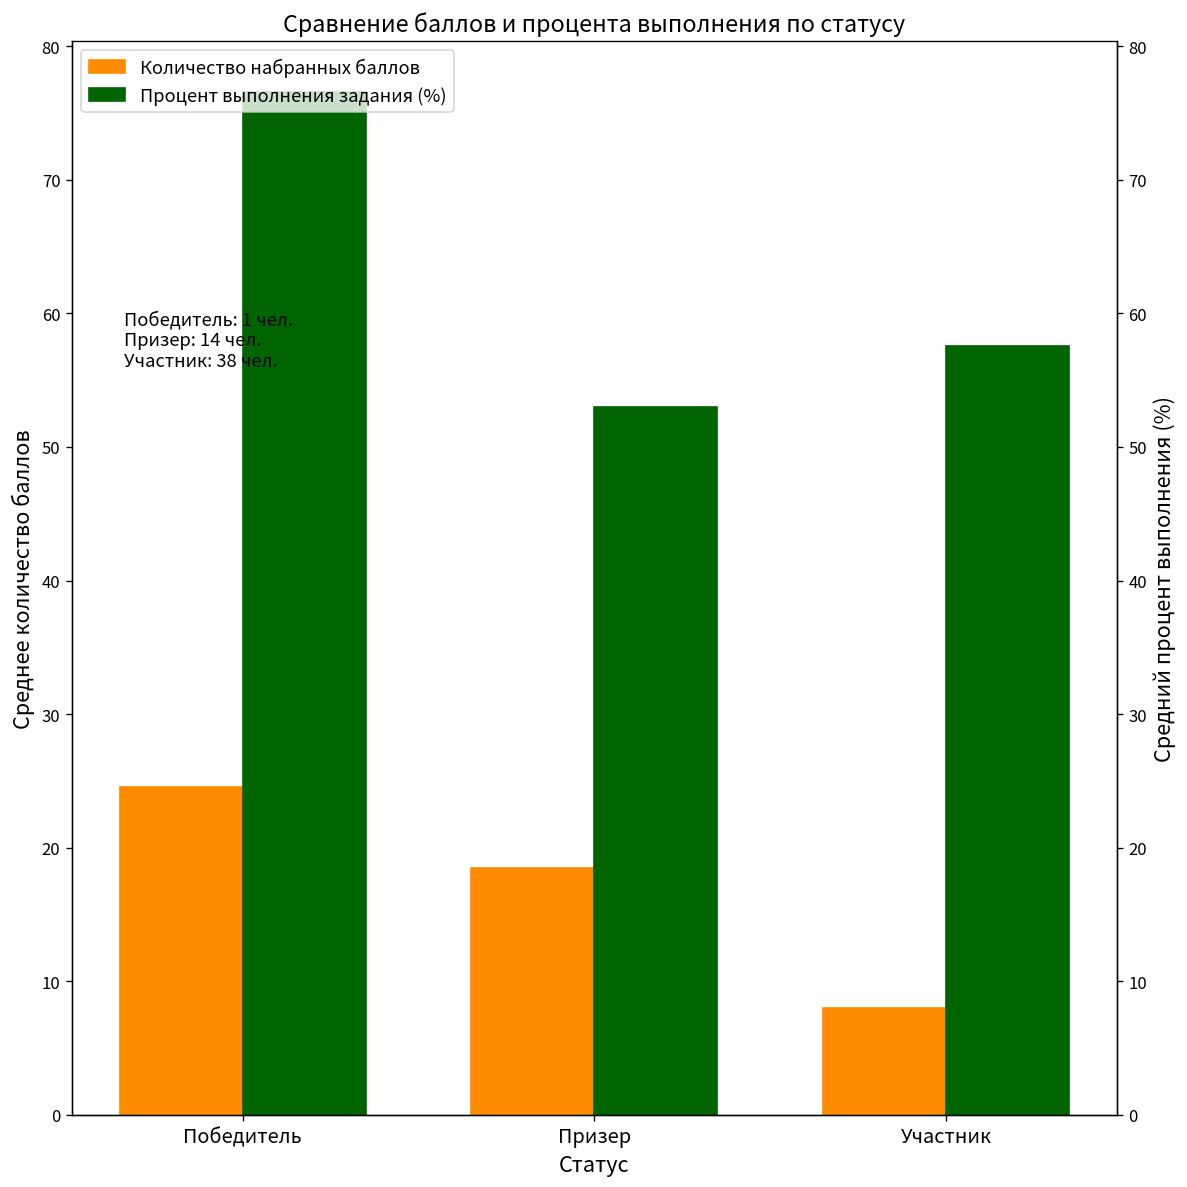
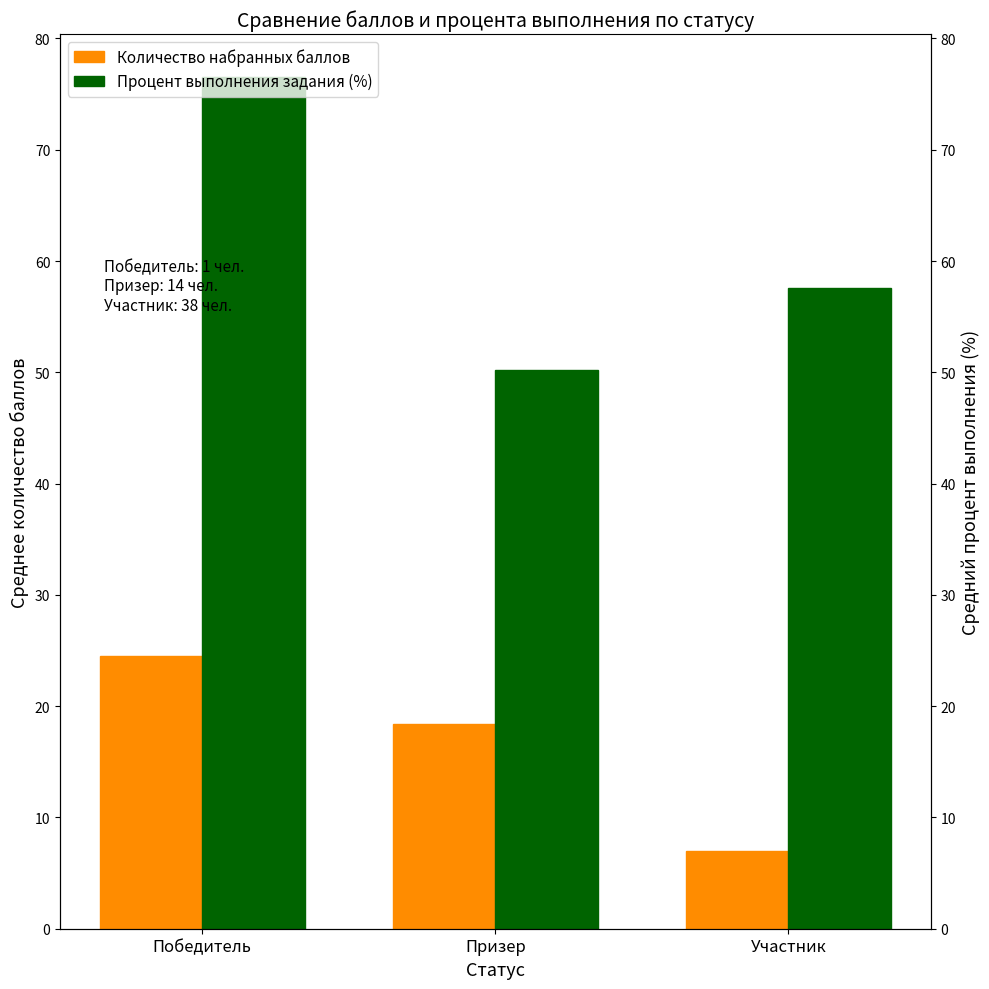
Процент выполнения задания (%), Призер: 53.0 -> 50.2
Количество набранных баллов, Участник: 8.0 -> 7.0
